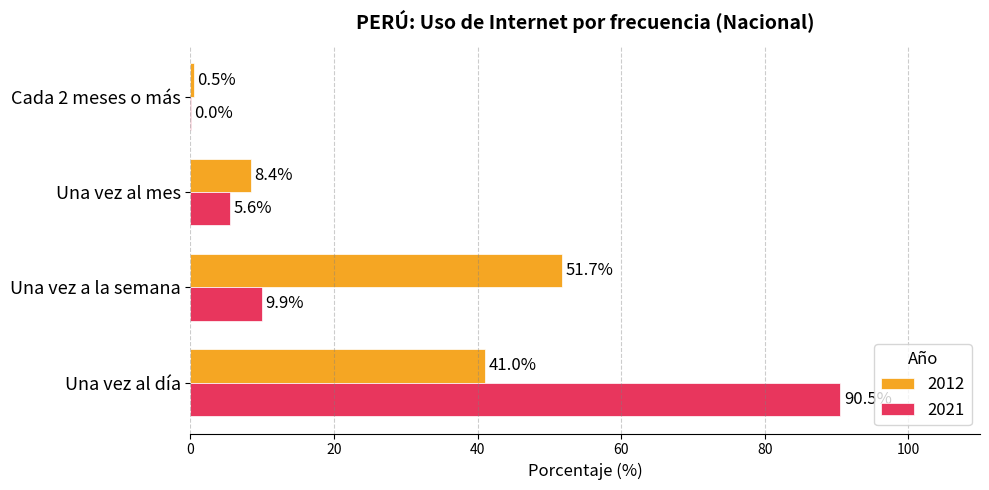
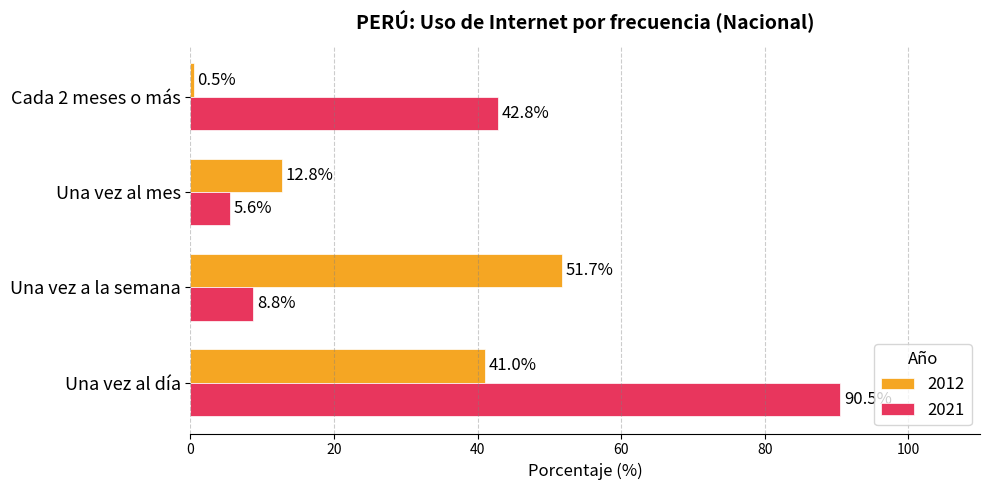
2021, Cada 2 meses o más: 0.0% -> 42.8%
2012, Una vez al mes: 8.4% -> 12.8%
2021, Una vez a la semana: 9.9% -> 8.8%
